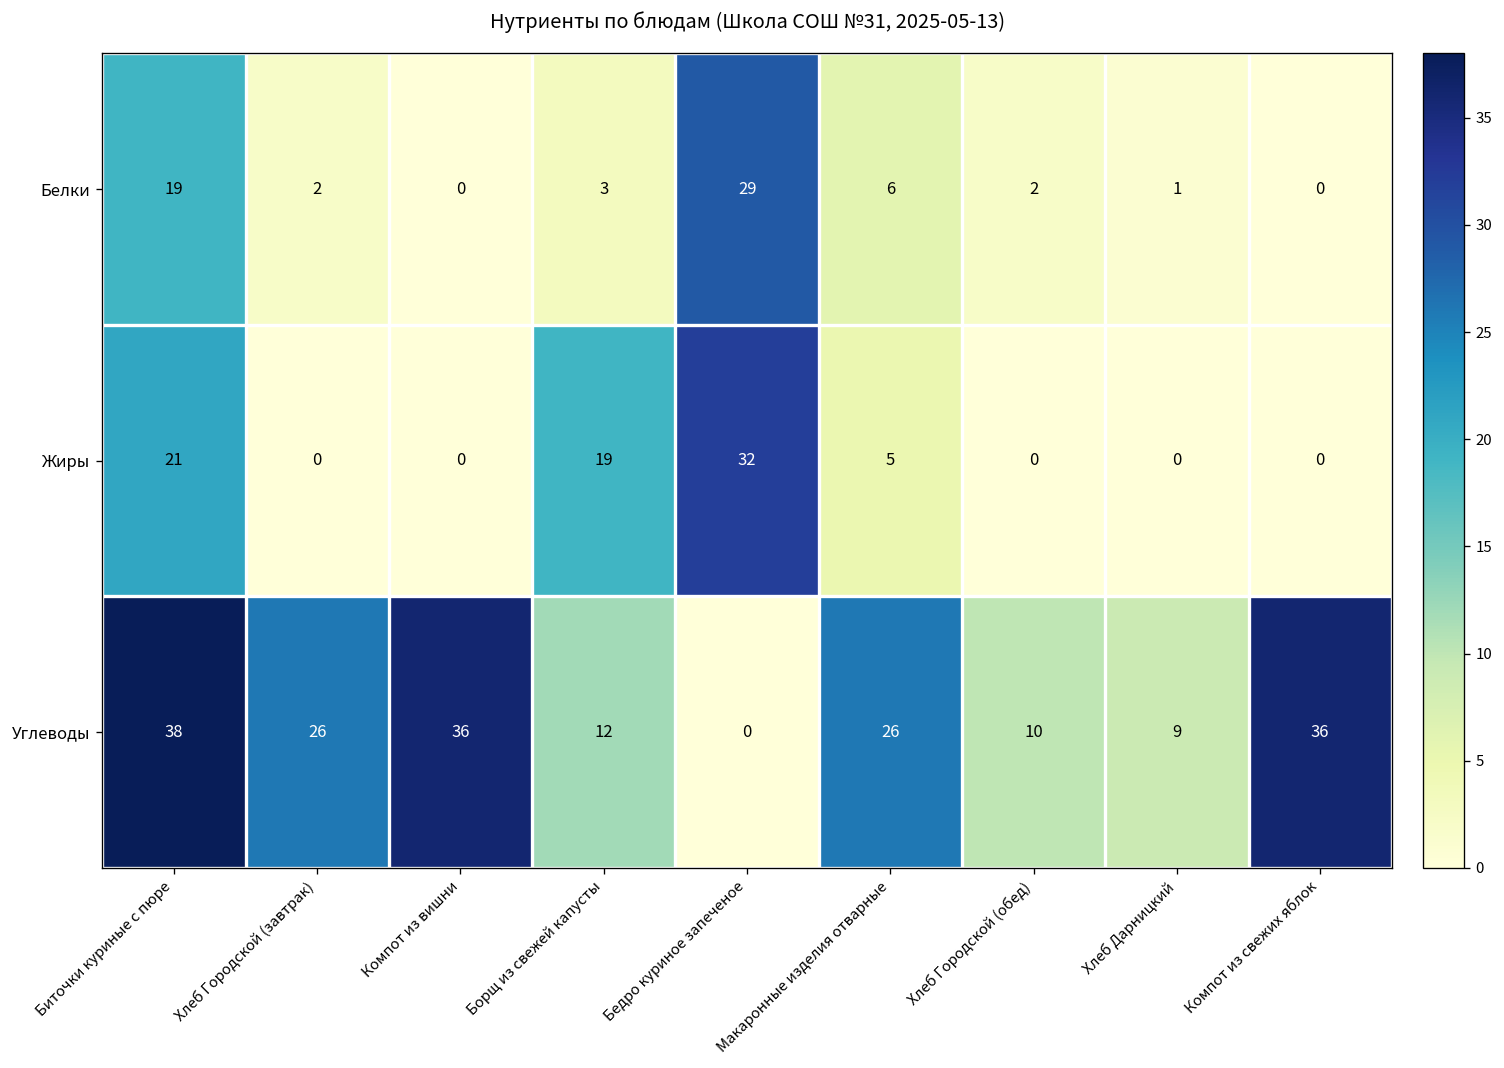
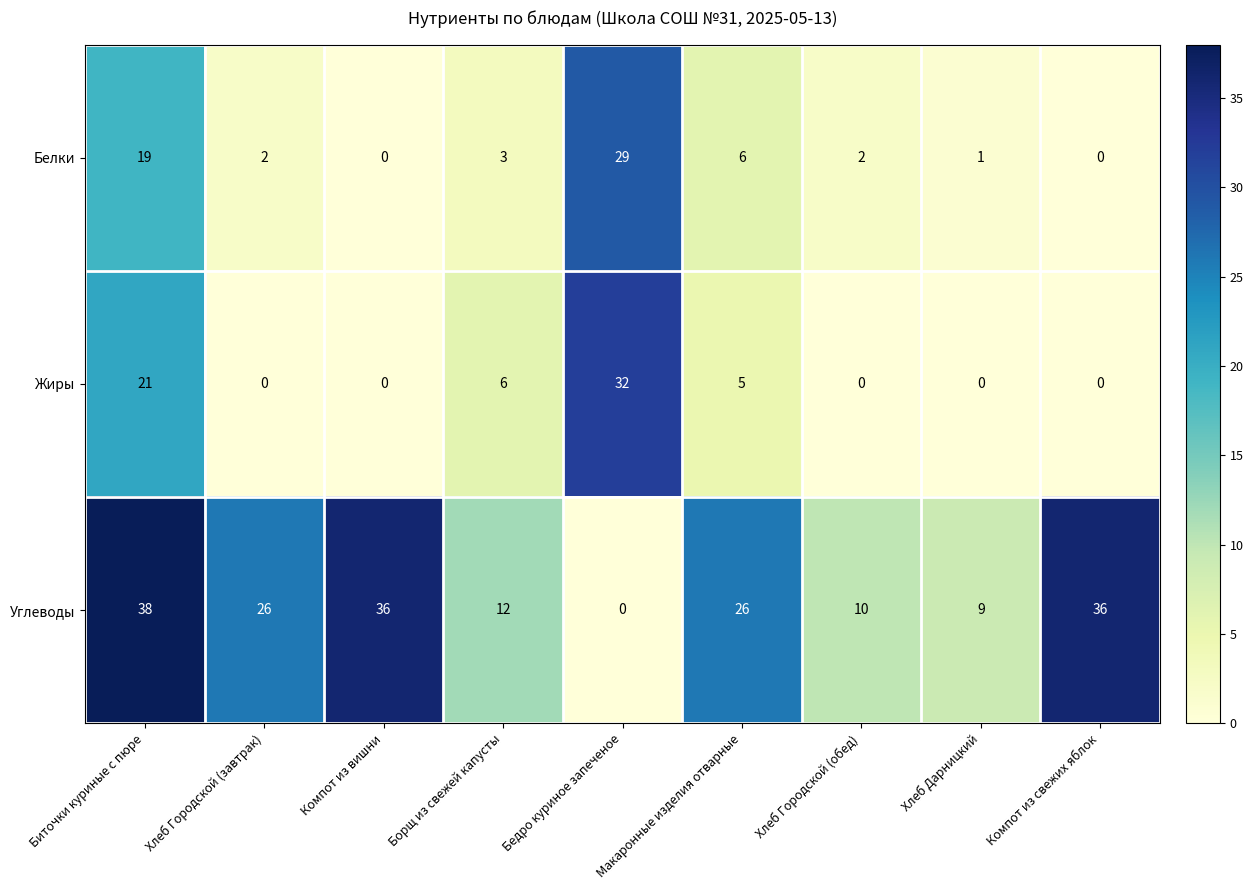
Жиры, Борщ из свежей капусты: 19 -> 6
